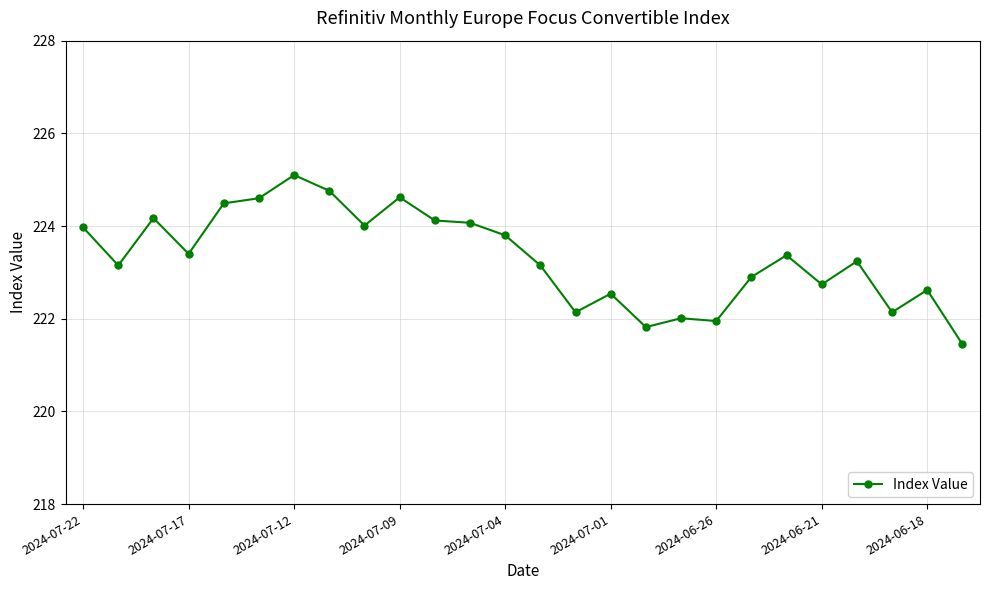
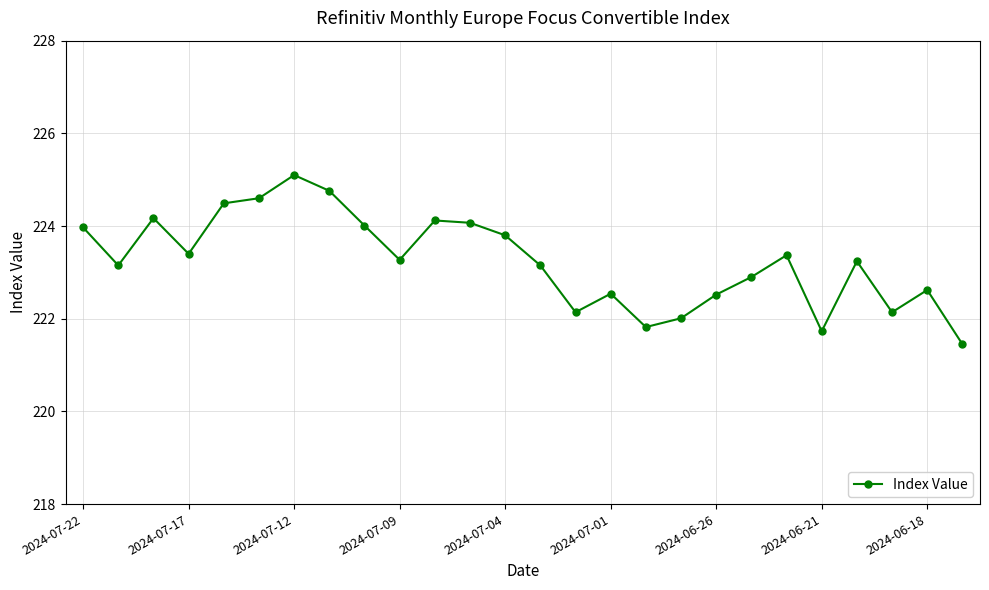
2024-07-09: 224.6 -> 223.3
2024-06-26: 222.0 -> 222.5
2024-06-21: 222.7 -> 221.7
